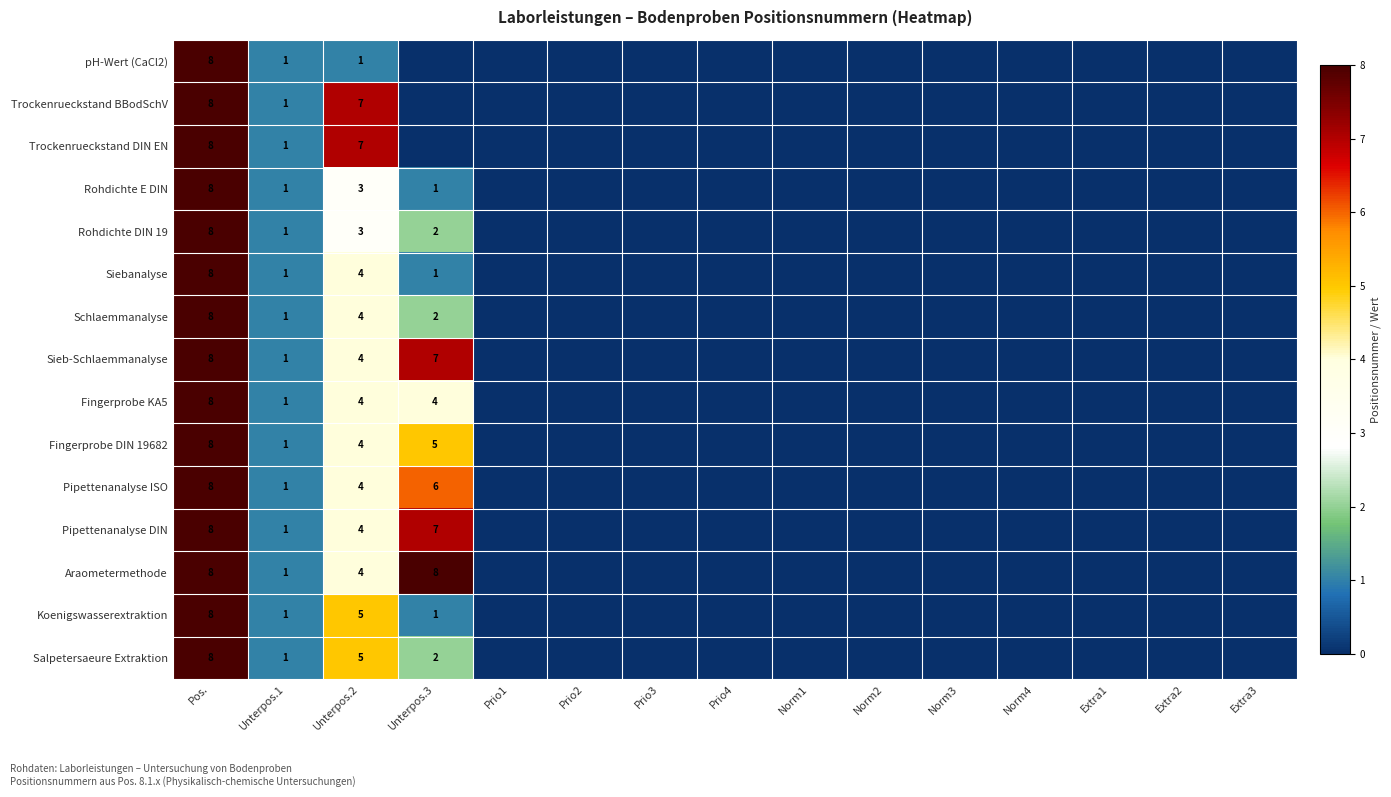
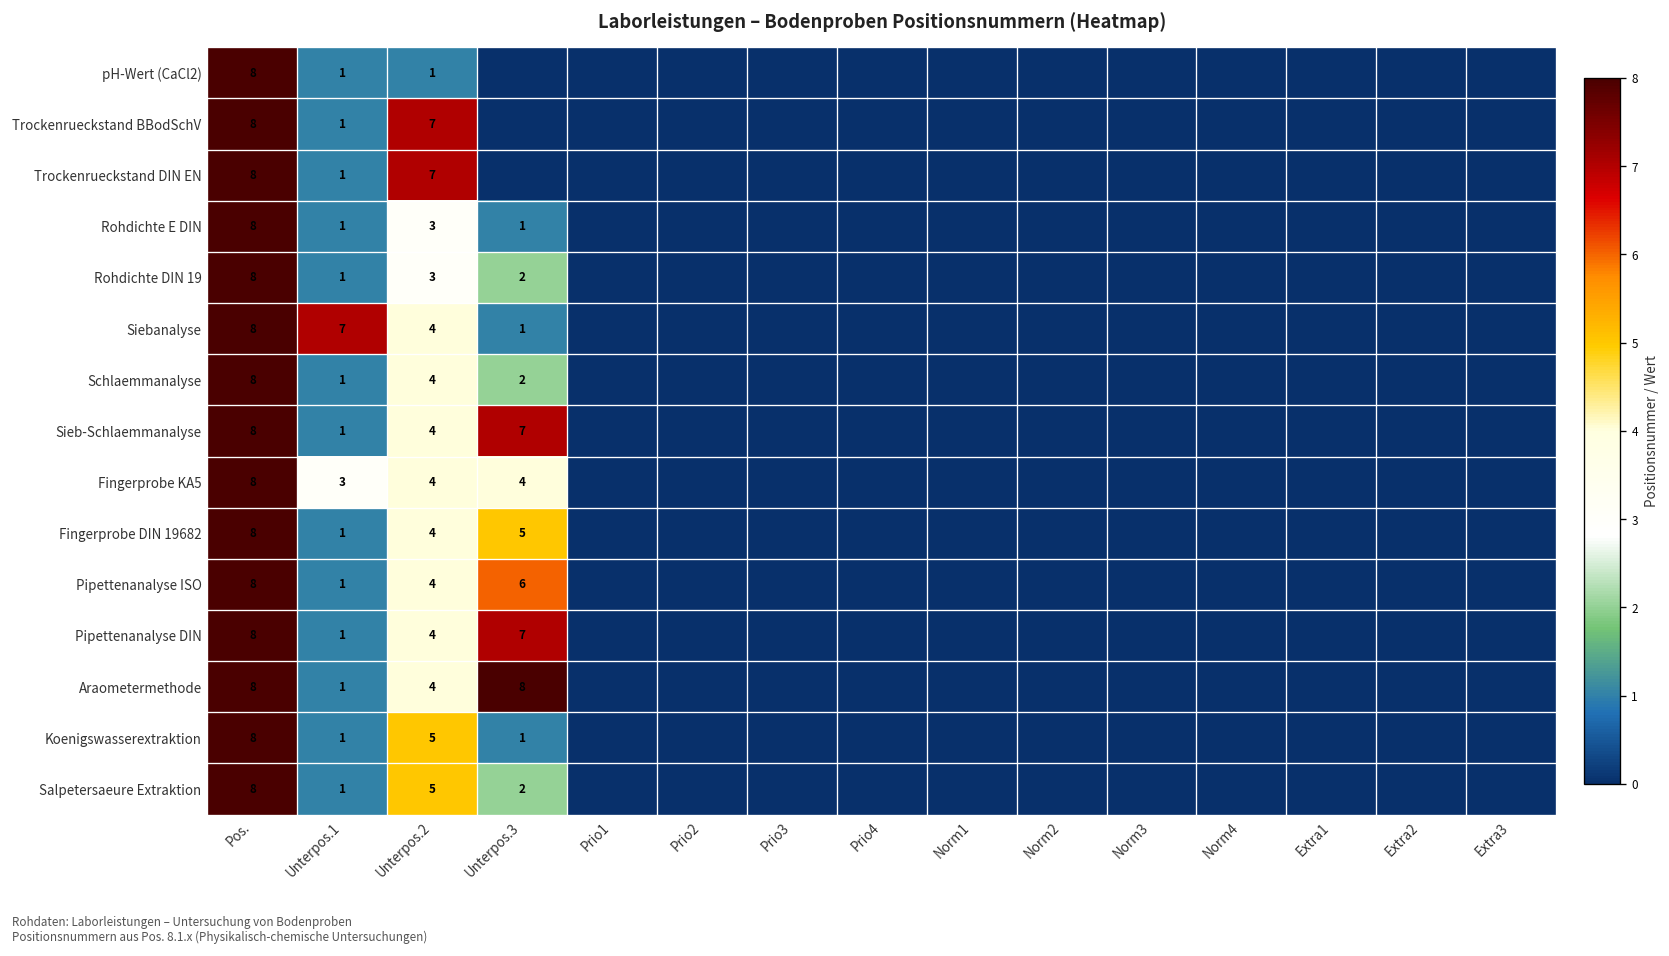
Siebanalyse, Unterpos.1: 1 -> 7
Fingerprobe KA5, Unterpos.1: 1 -> 3
